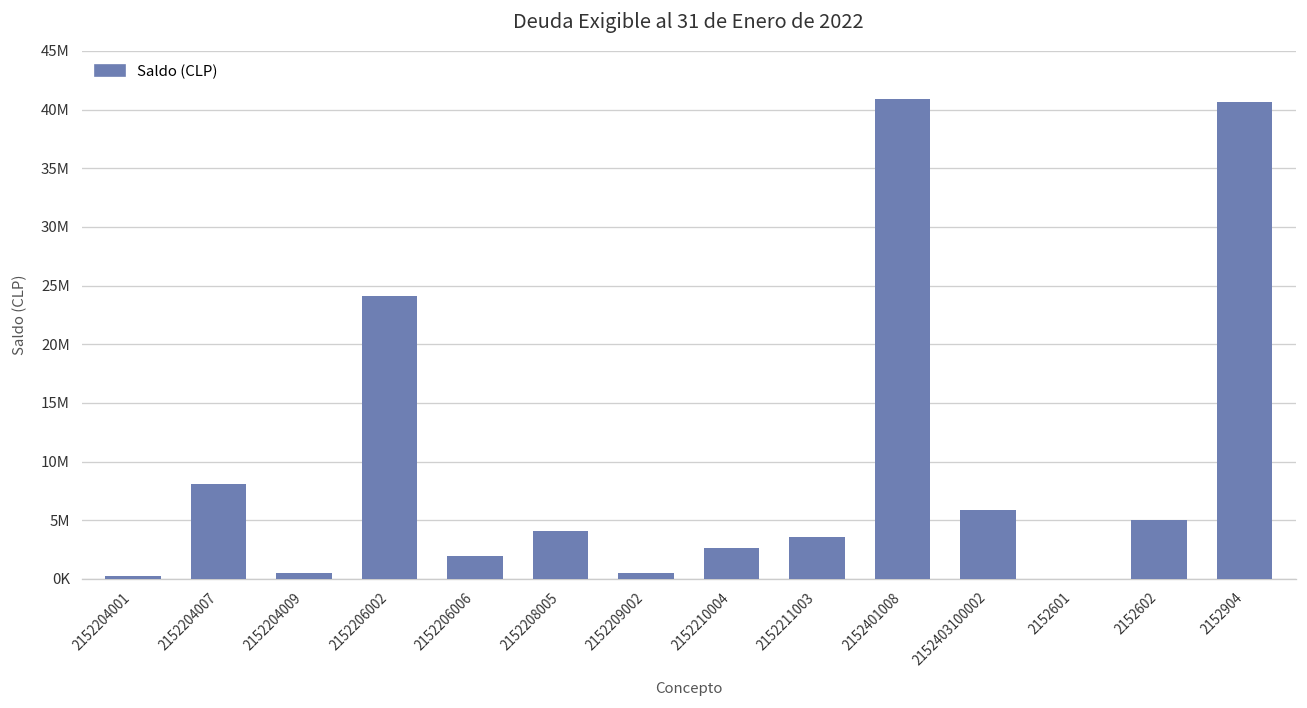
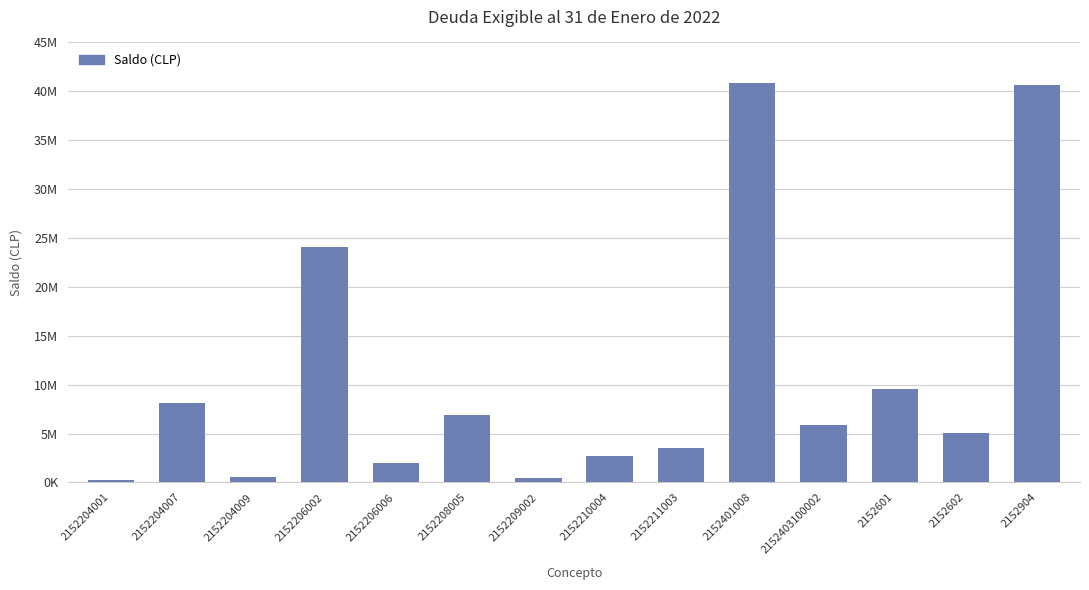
2152208005: 4000000 -> 7000000
2152601: 0 -> 10000000
